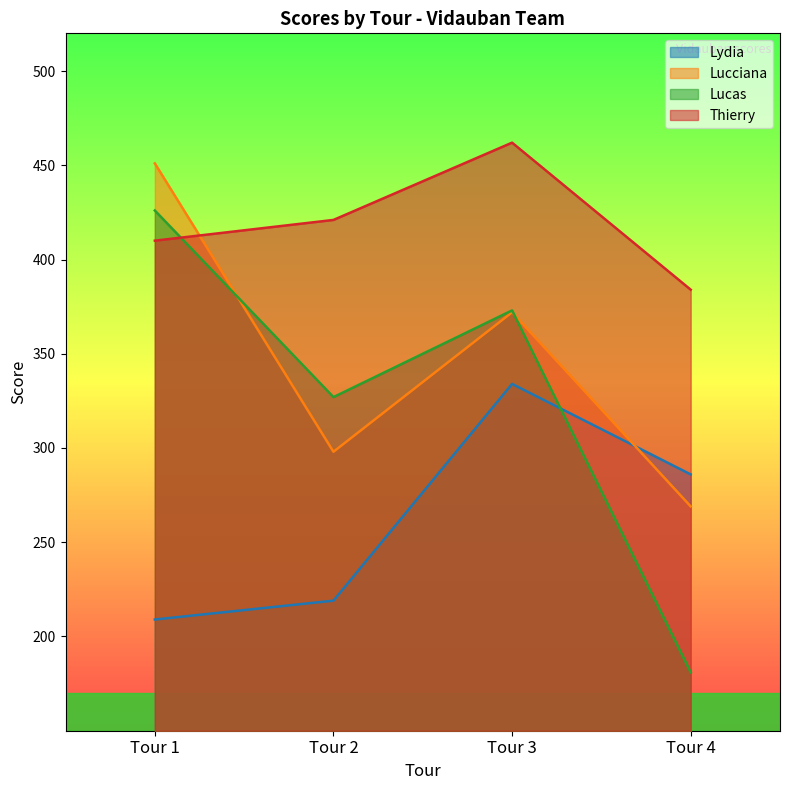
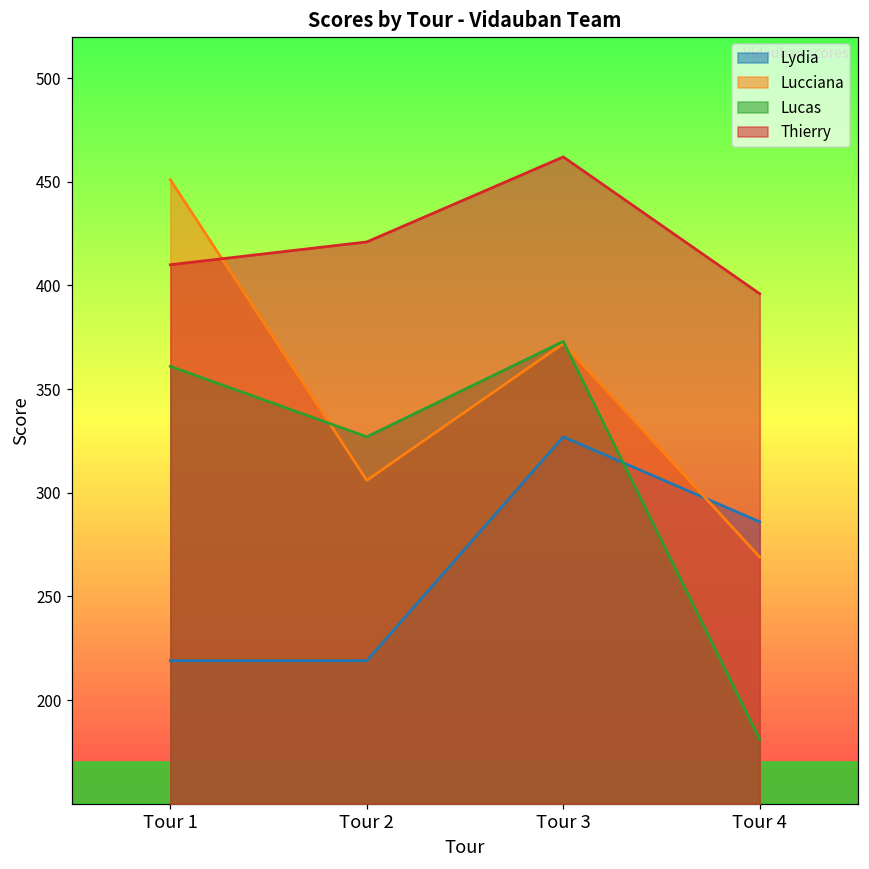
Lydia, Tour 1: 209 -> 219
Lucas, Tour 1: 426 -> 361
Lucciana, Tour 2: 298 -> 306
Lydia, Tour 3: 334 -> 327
Thierry, Tour 4: 384 -> 396
